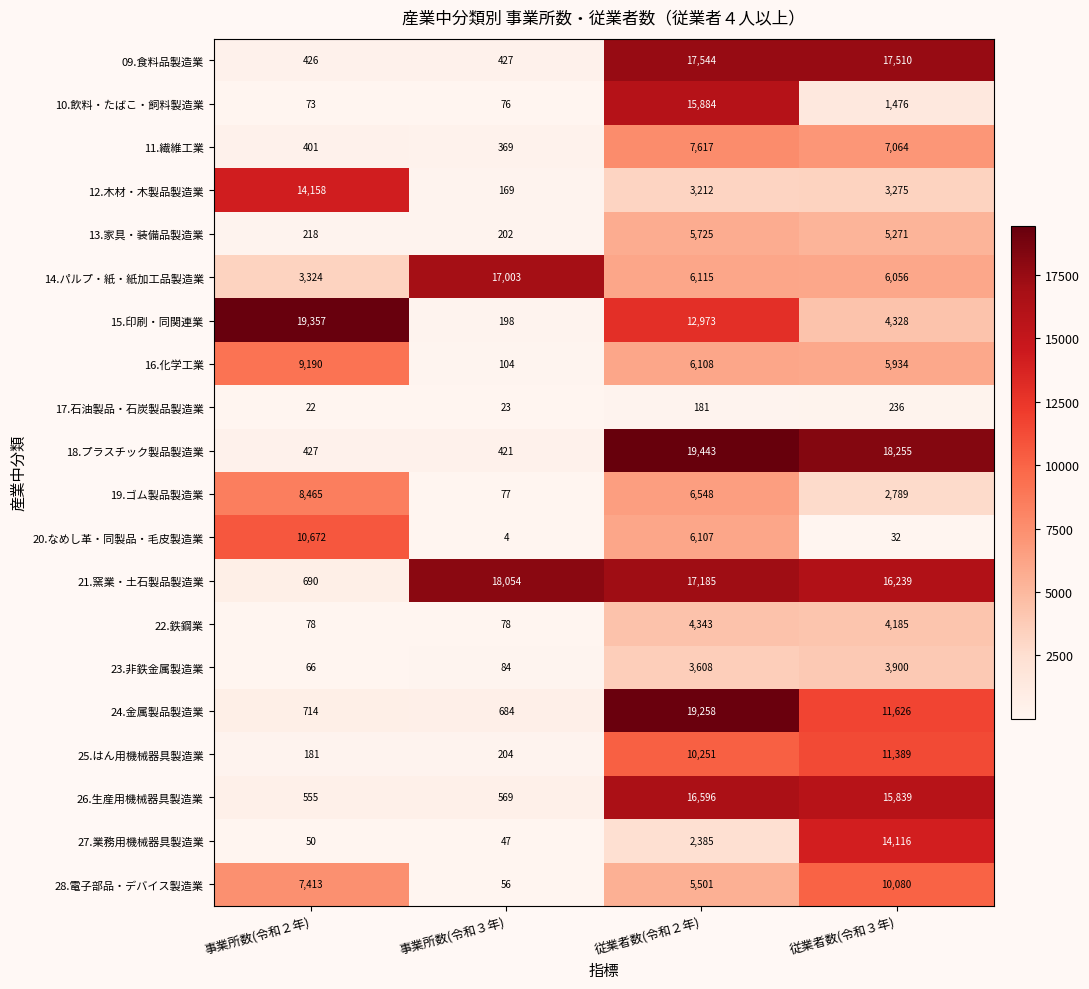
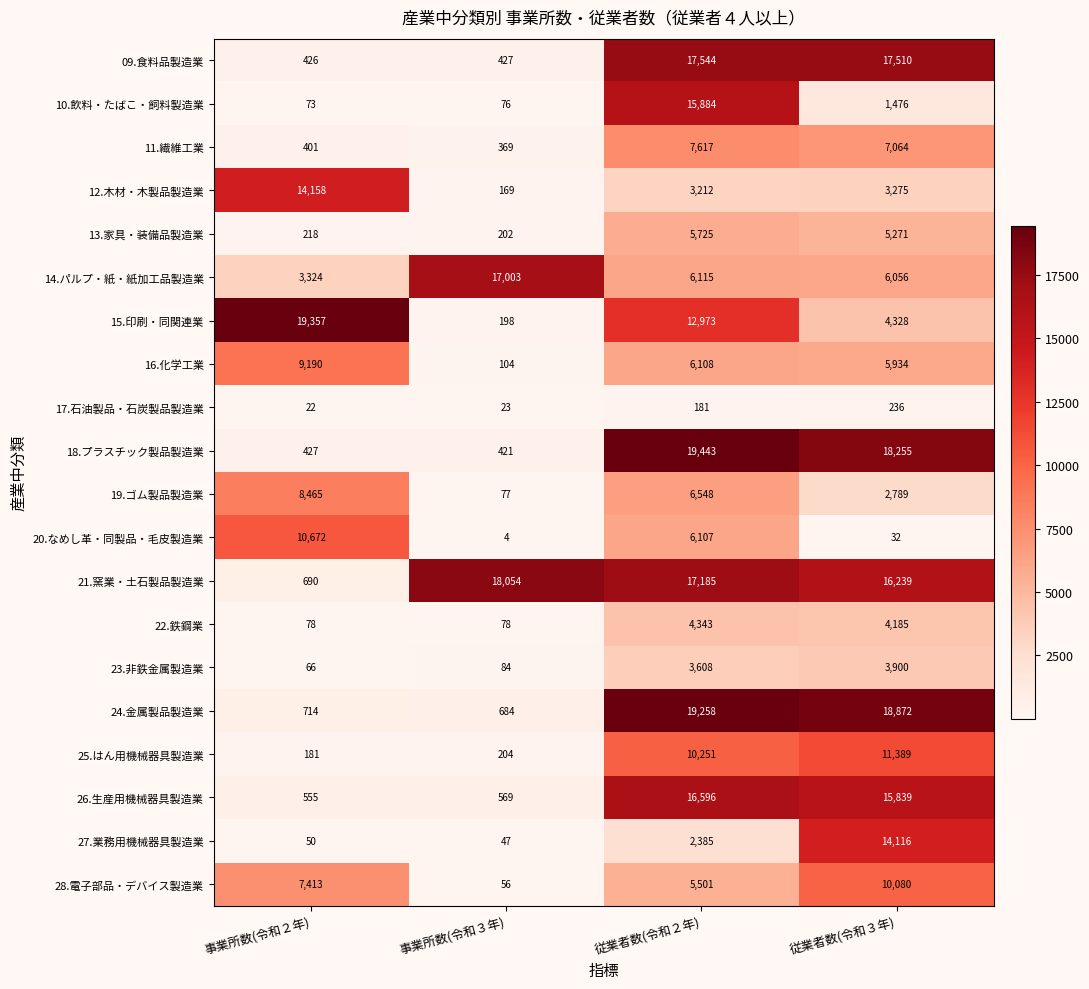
24.金属製品製造業, 従業者数(令和３年): 11,626 -> 18,872
